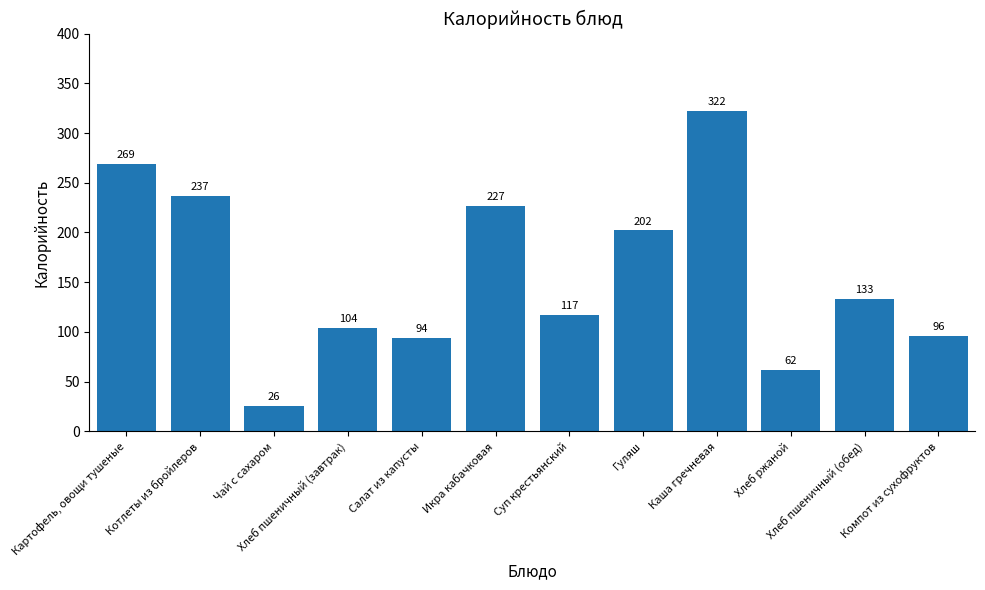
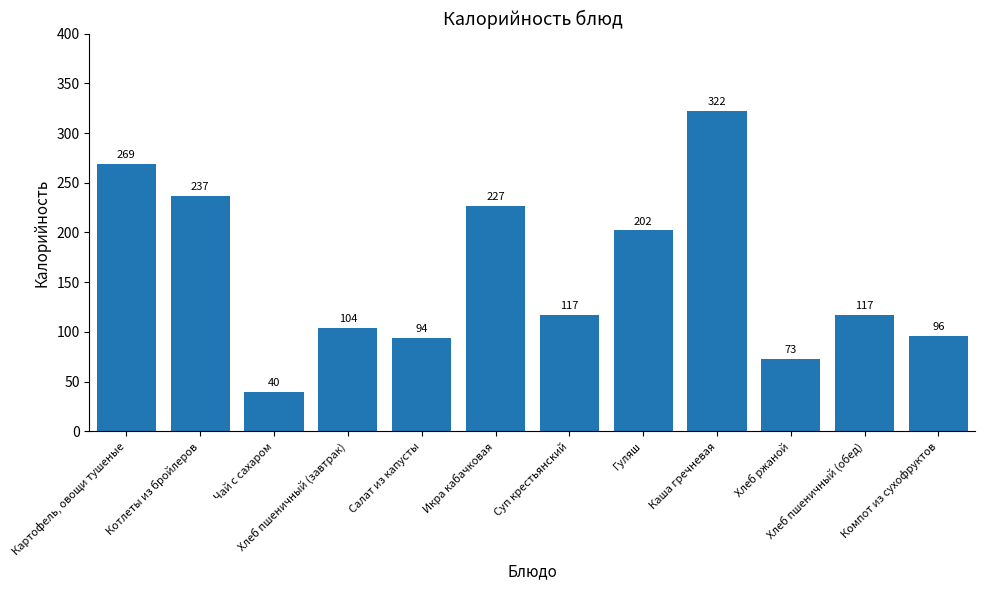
Чай с сахаром: 26 -> 40
Хлеб ржаной: 62 -> 73
Хлеб пшеничный (обед): 133 -> 117
